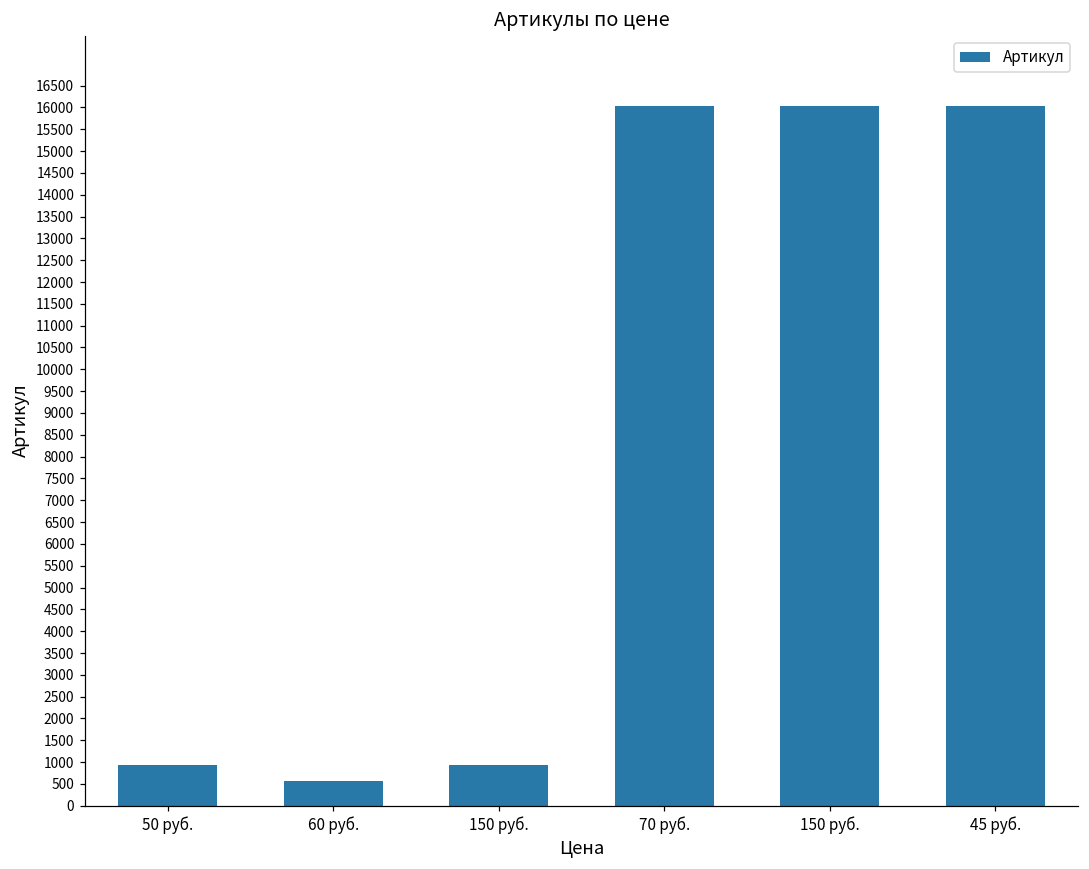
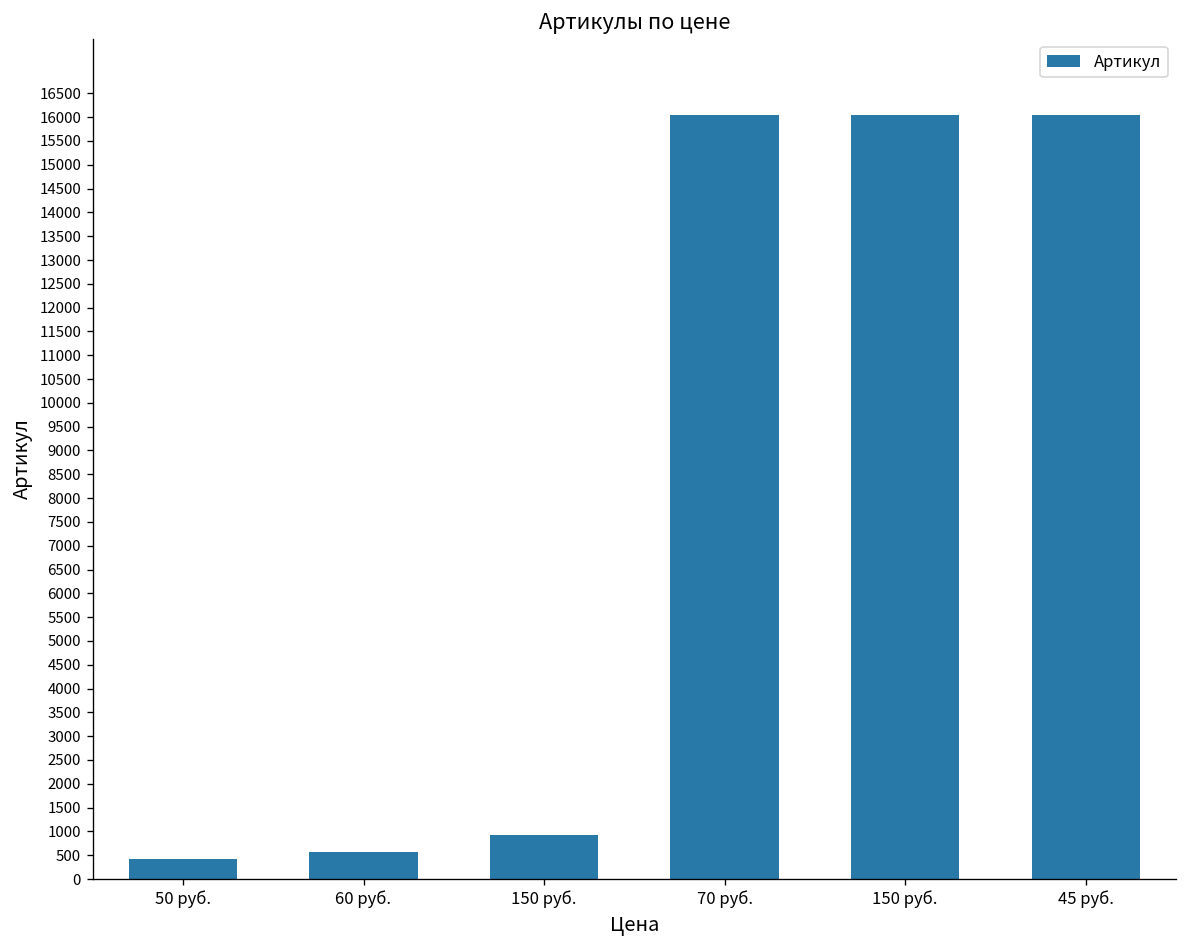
50 руб.: 900 -> 400
